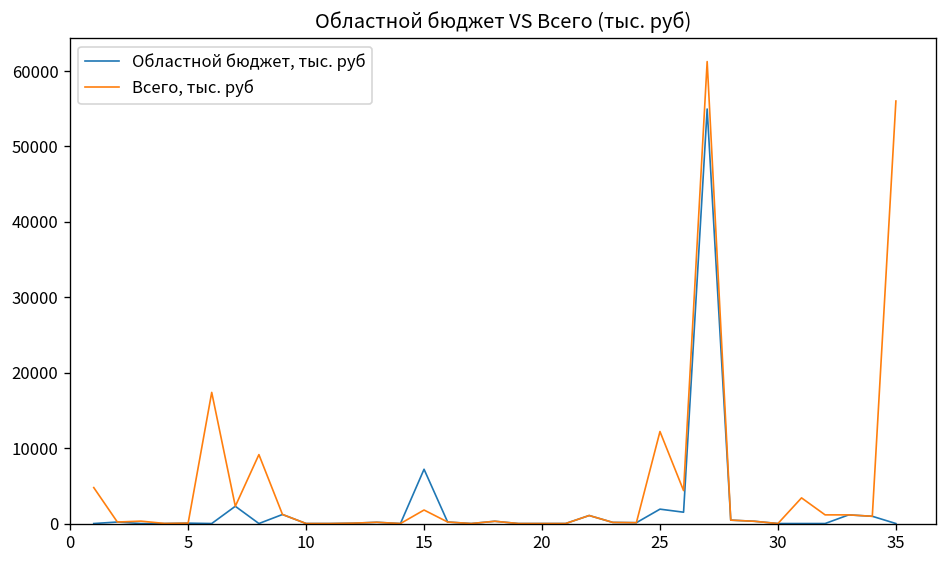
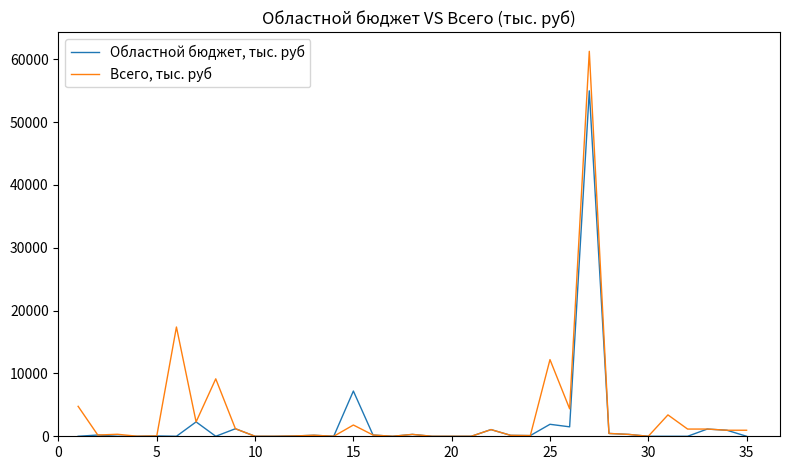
Всего, тыс. руб, 35: 56000 -> 1000
